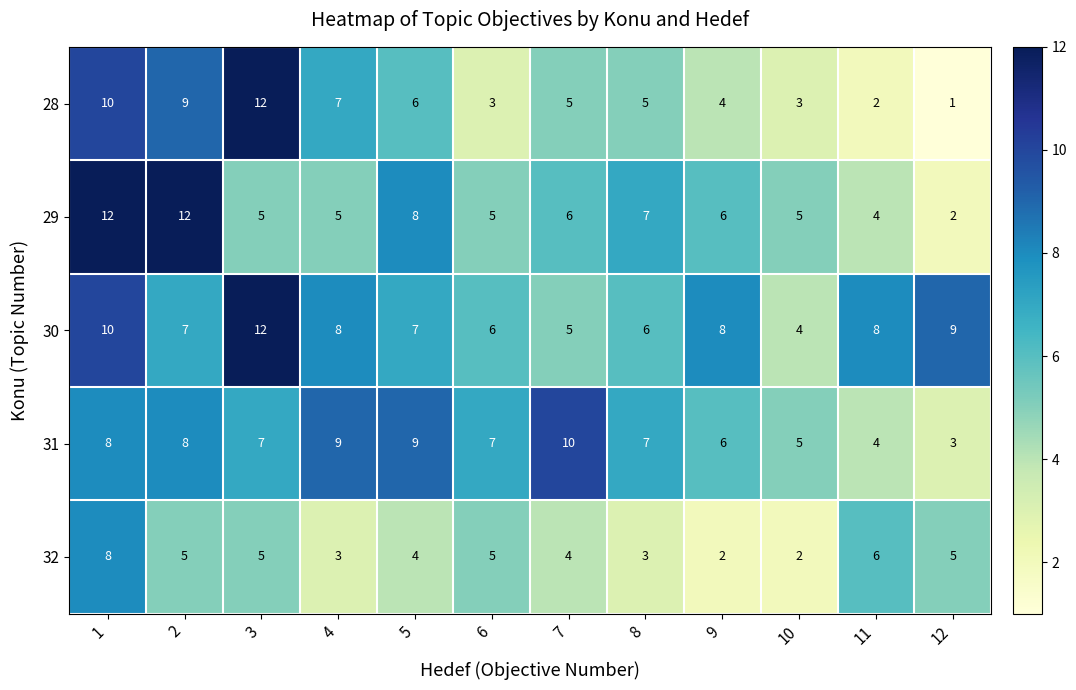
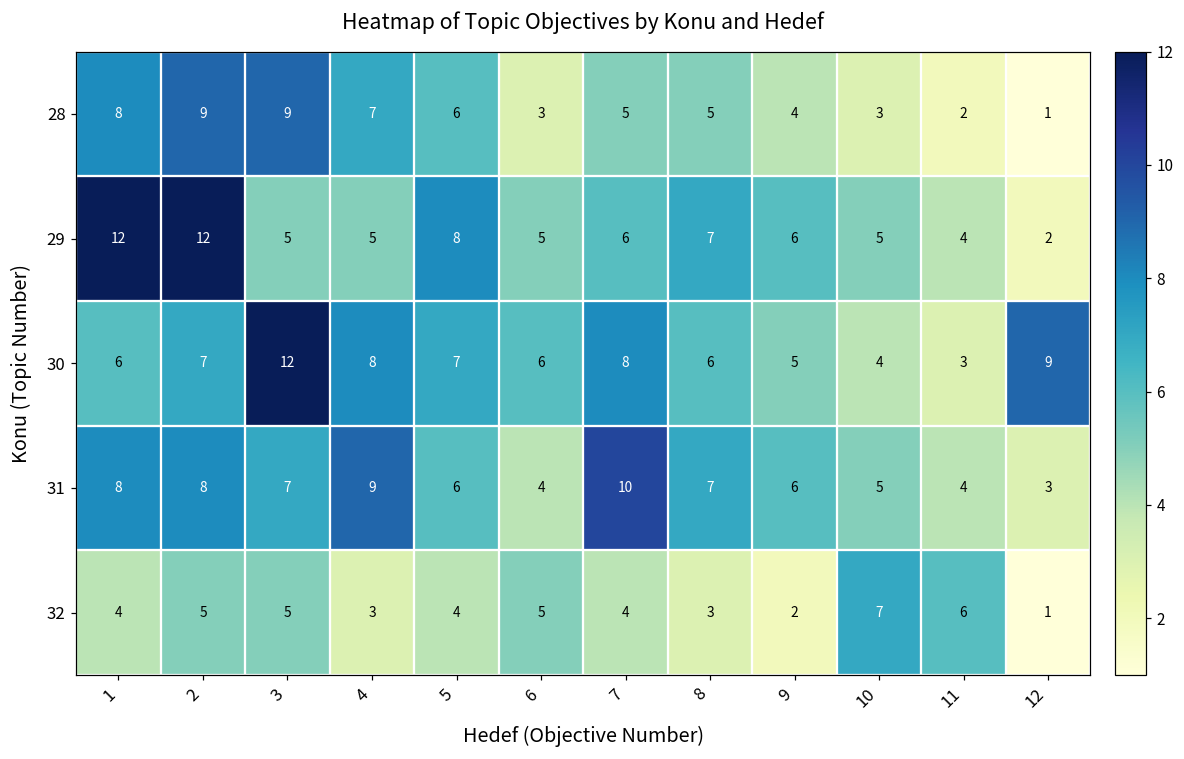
28, 1: 10 -> 8
28, 3: 12 -> 9
30, 1: 10 -> 6
30, 7: 5 -> 8
30, 9: 8 -> 5
30, 11: 8 -> 3
31, 5: 9 -> 6
31, 6: 7 -> 4
32, 1: 8 -> 4
32, 10: 2 -> 7
32, 12: 5 -> 1
